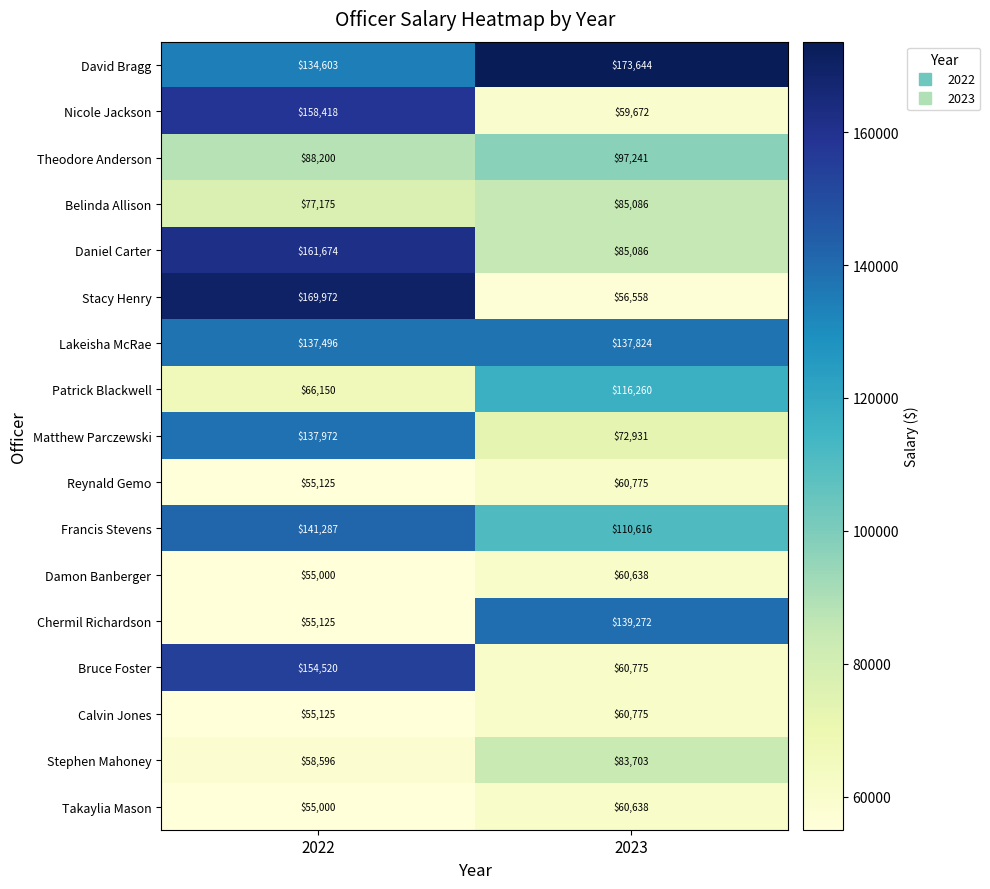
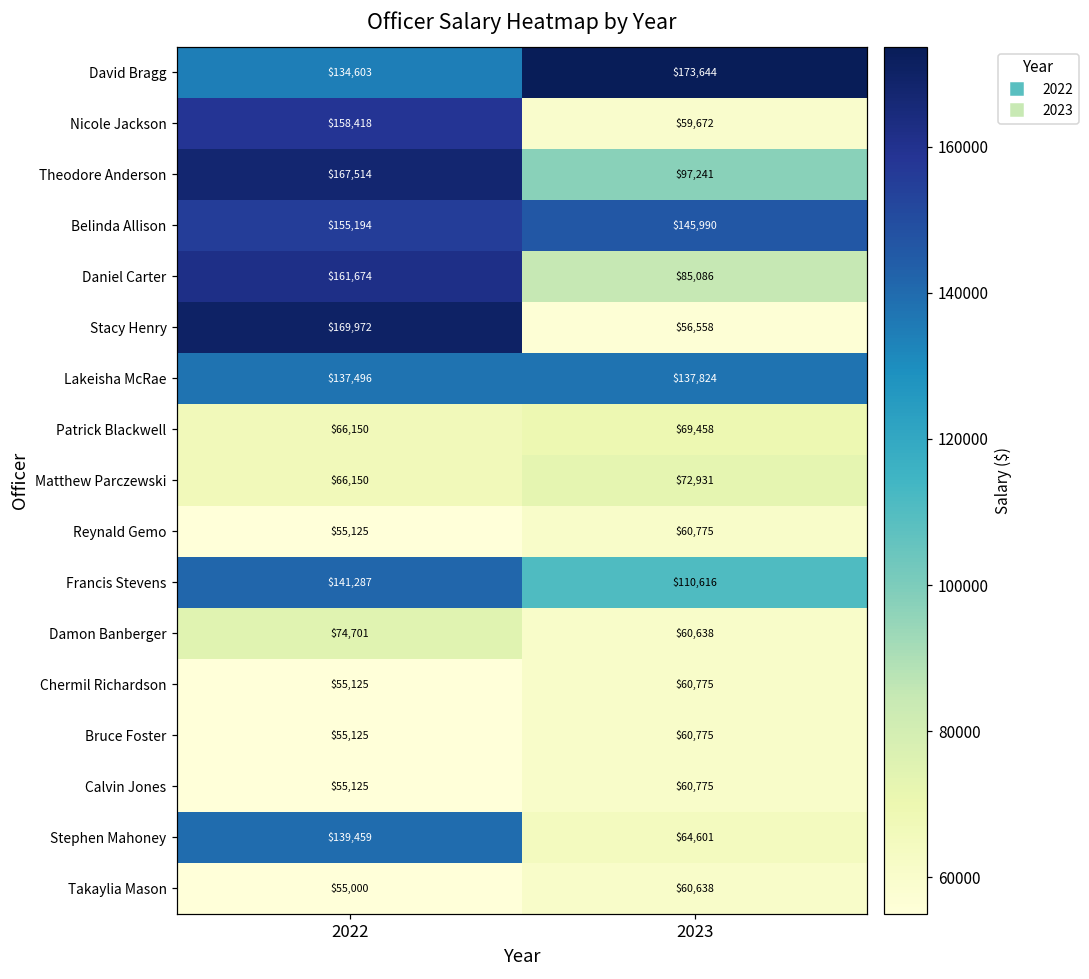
Theodore Anderson, 2022: $88,200 -> $167,514
Belinda Allison, 2022: $77,175 -> $155,194
Belinda Allison, 2023: $85,086 -> $145,990
Patrick Blackwell, 2023: $116,260 -> $69,458
Matthew Parczewski, 2022: $137,972 -> $66,150
Damon Banberger, 2022: $55,000 -> $74,701
Chermil Richardson, 2023: $139,272 -> $60,775
Bruce Foster, 2022: $154,520 -> $55,125
Stephen Mahoney, 2022: $58,596 -> $139,459
Stephen Mahoney, 2023: $83,703 -> $64,601
